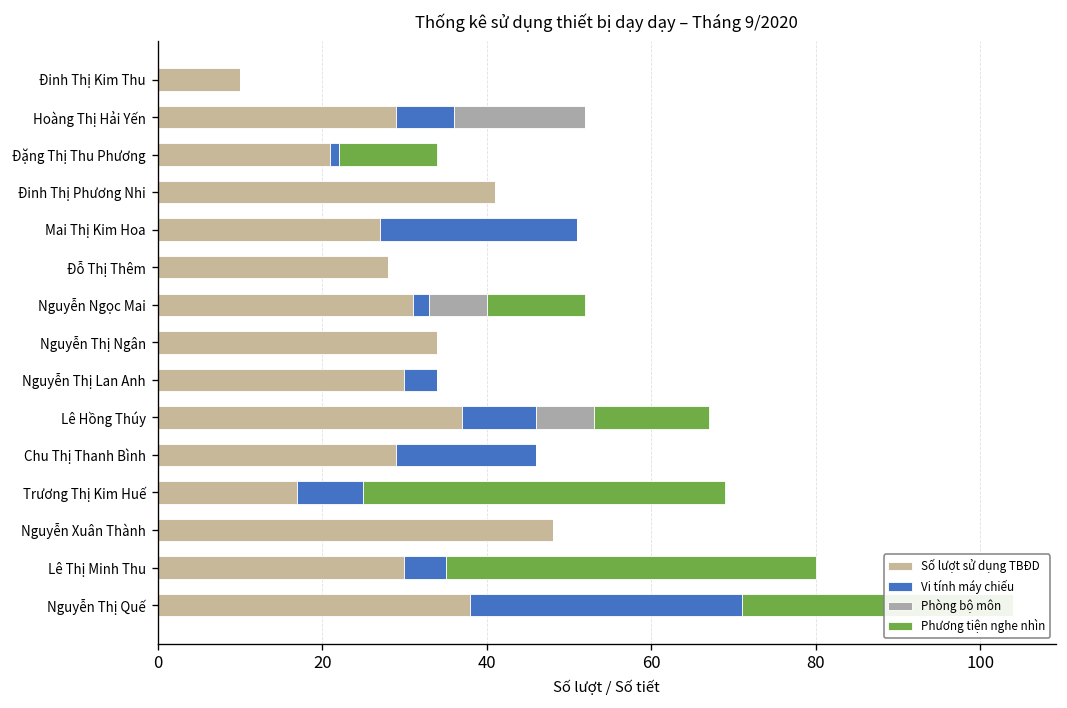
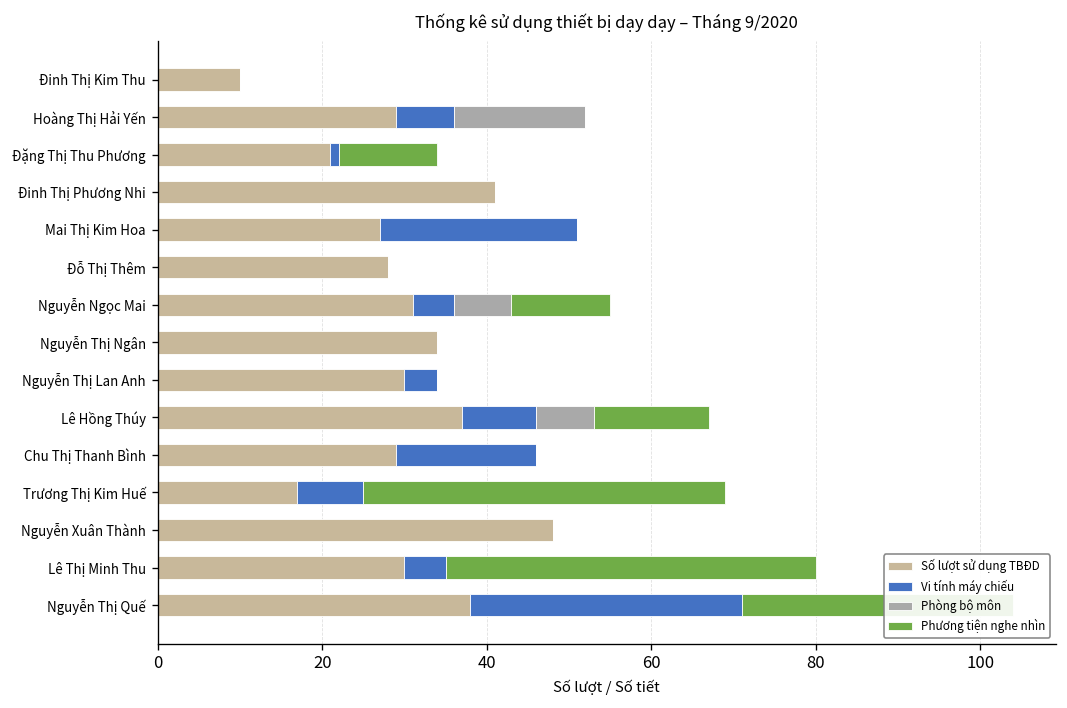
Vi tính máy chiếu, Nguyễn Ngọc Mai: 2 -> 5
